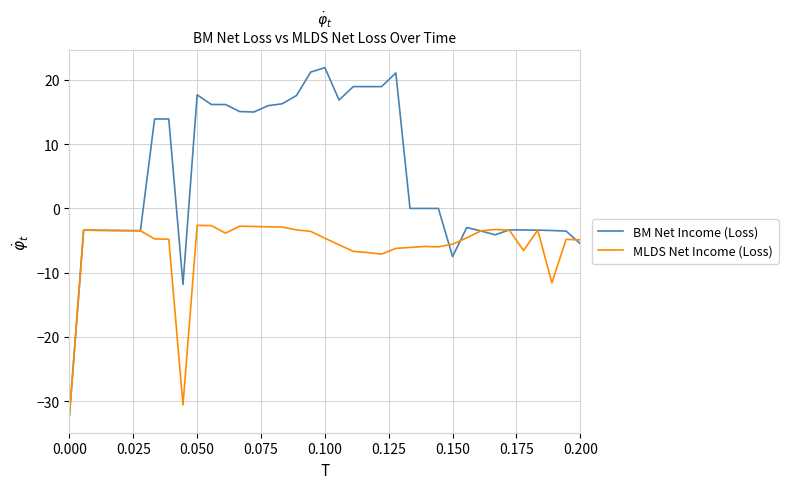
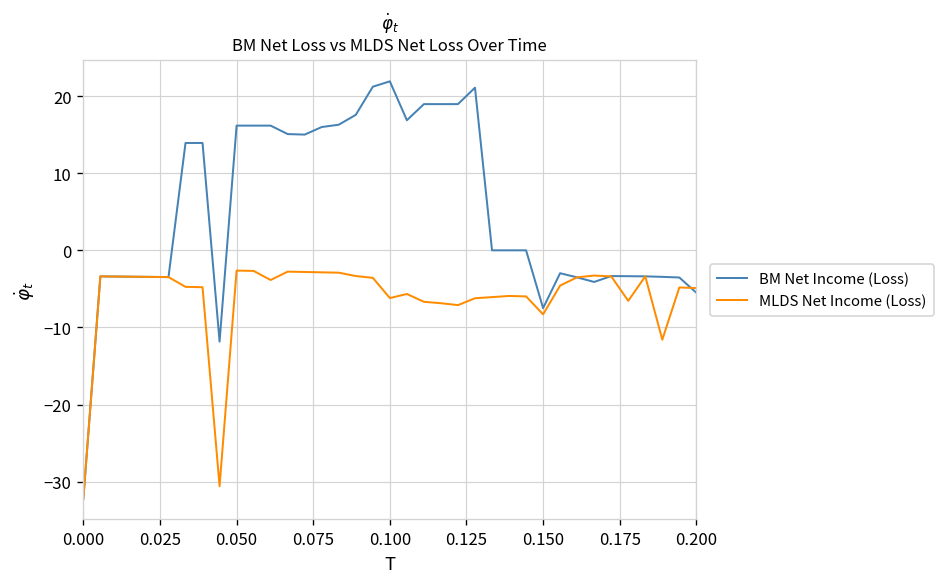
BM Net Income (Loss), 0.050: 18 -> 16
MLDS Net Income (Loss), 0.100: -5 -> -6
MLDS Net Income (Loss), 0.150: -6 -> -8
